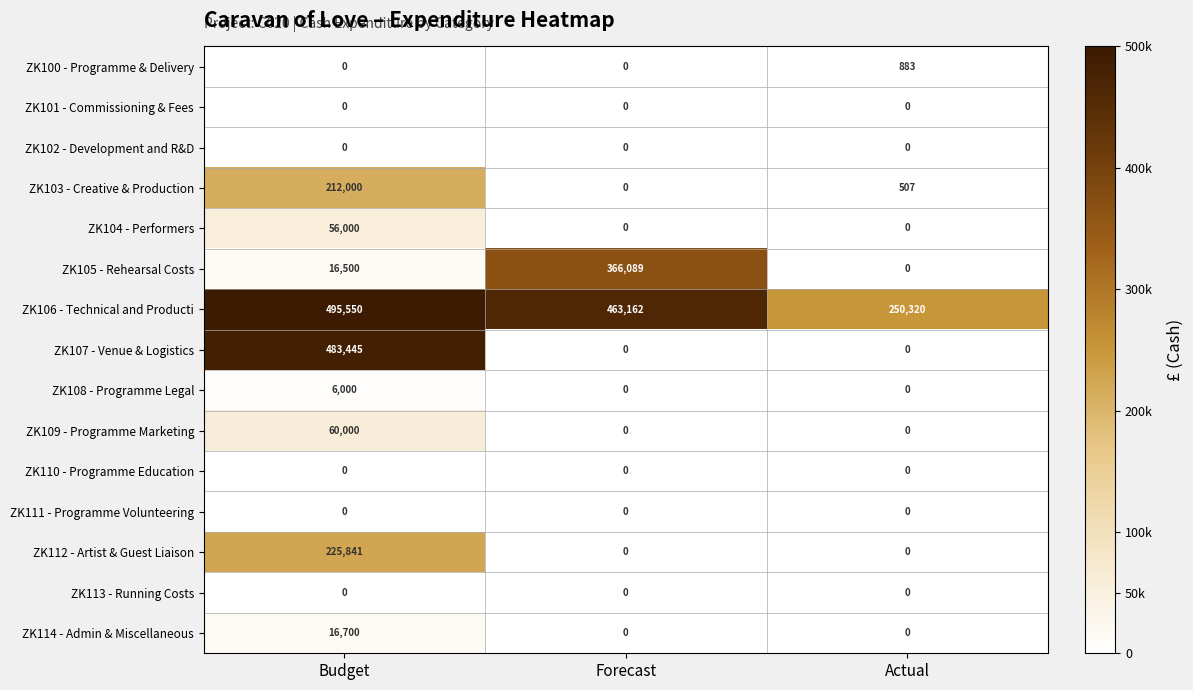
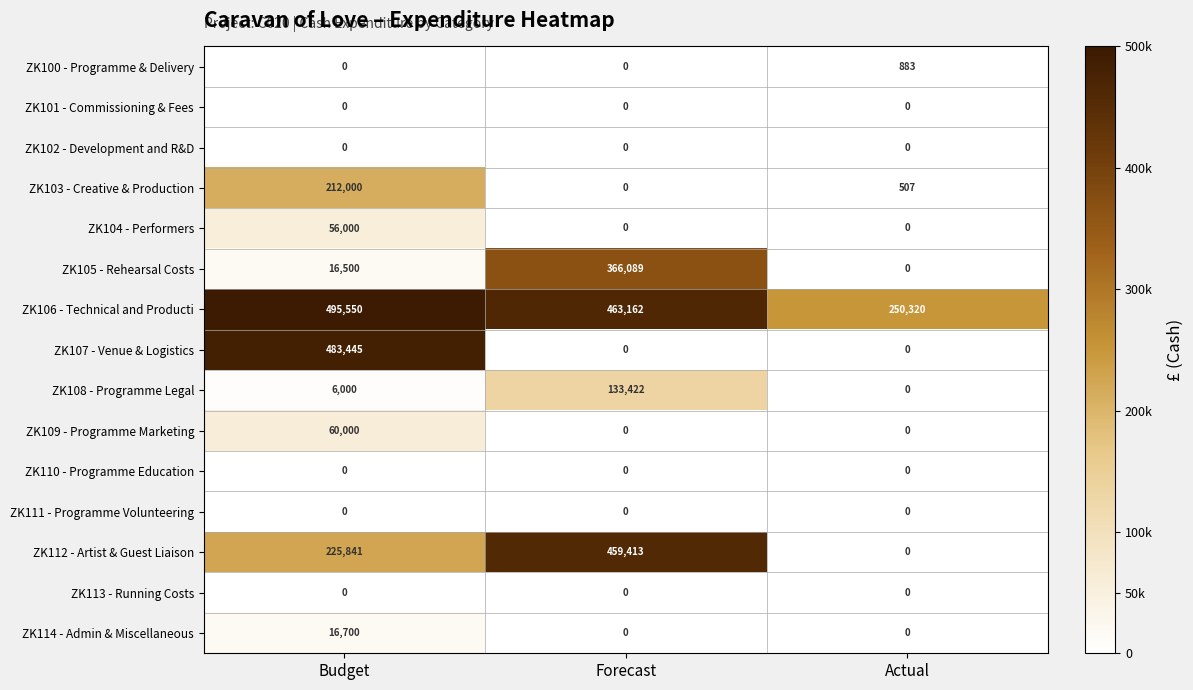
ZK108 - Programme Legal, Forecast: 0 -> 133,422
ZK112 - Artist & Guest Liaison, Forecast: 0 -> 459,413
